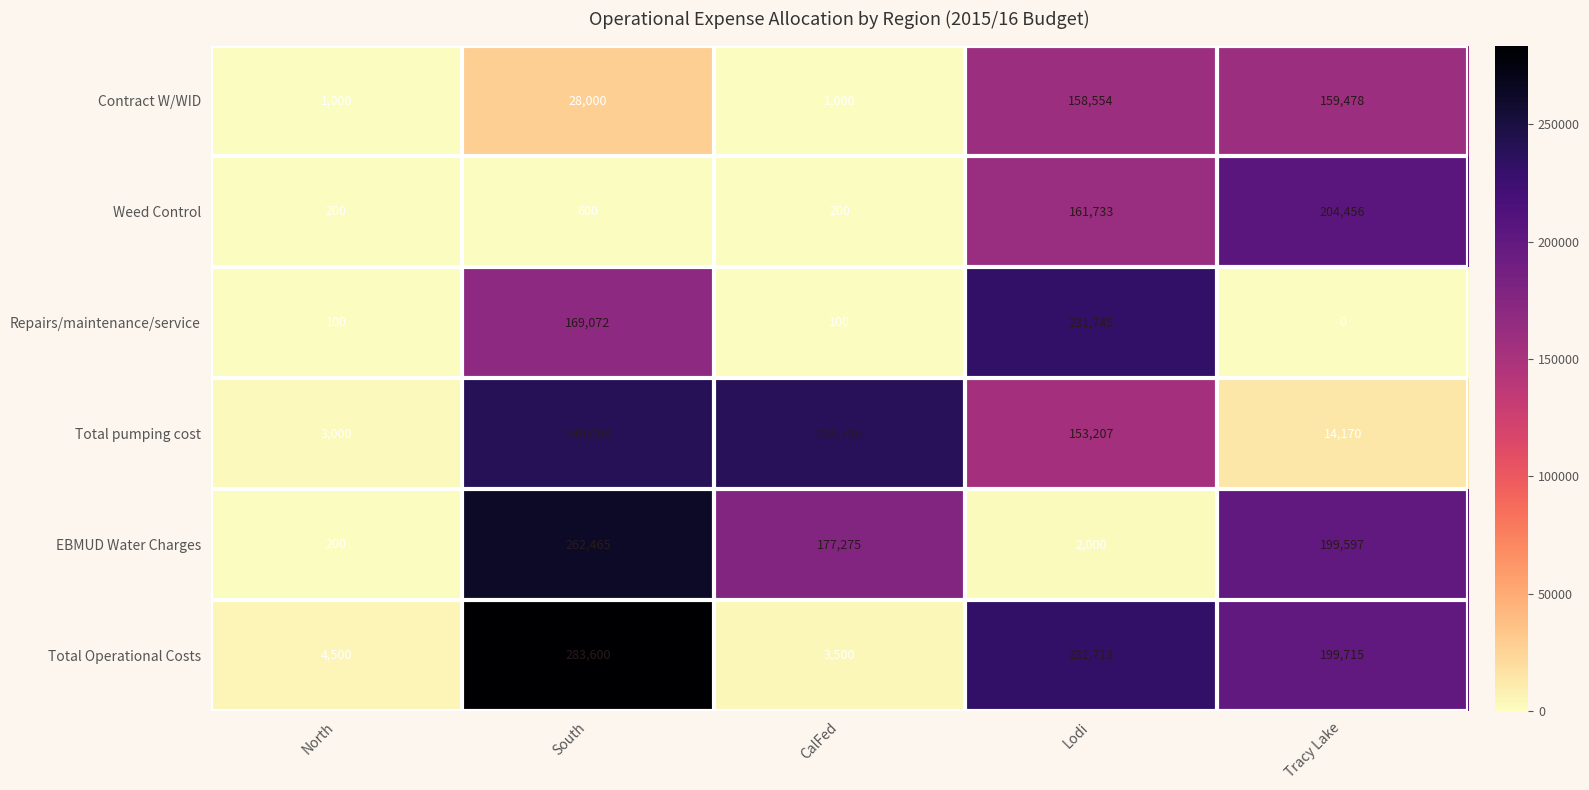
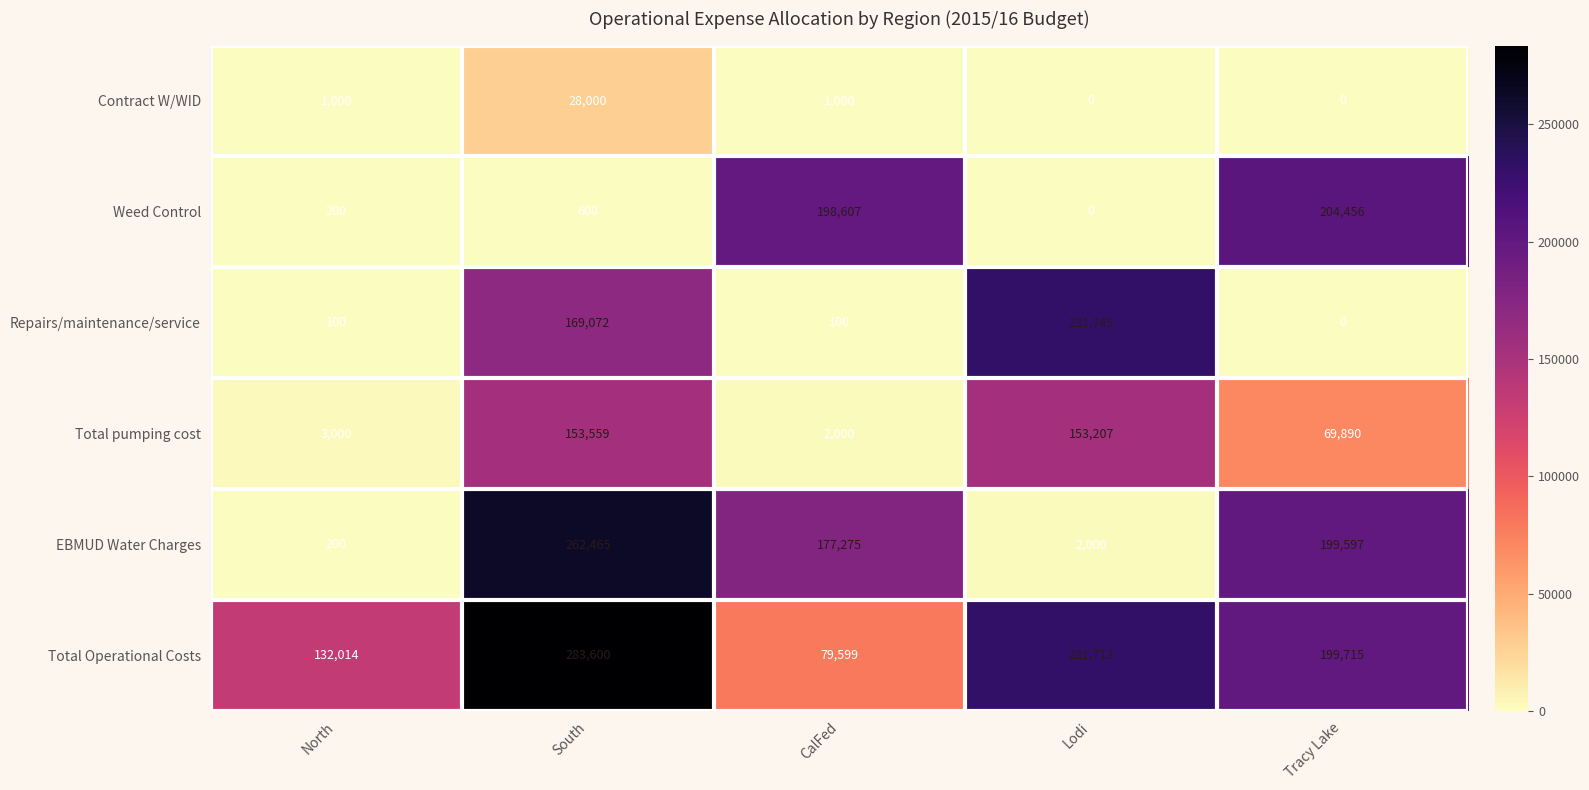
Contract W/WID, Lodi: 158,554 -> 0
Contract W/WID, Tracy Lake: 159,478 -> 0
Weed Control, CalFed: 200 -> 198,607
Weed Control, Lodi: 161,733 -> 0
Total pumping cost, South: 240,000 -> 153,559
Total pumping cost, CalFed: 238,739 -> 2,000
Total pumping cost, Tracy Lake: 14,170 -> 69,890
Total Operational Costs, North: 4,500 -> 132,014
Total Operational Costs, CalFed: 3,500 -> 79,599
